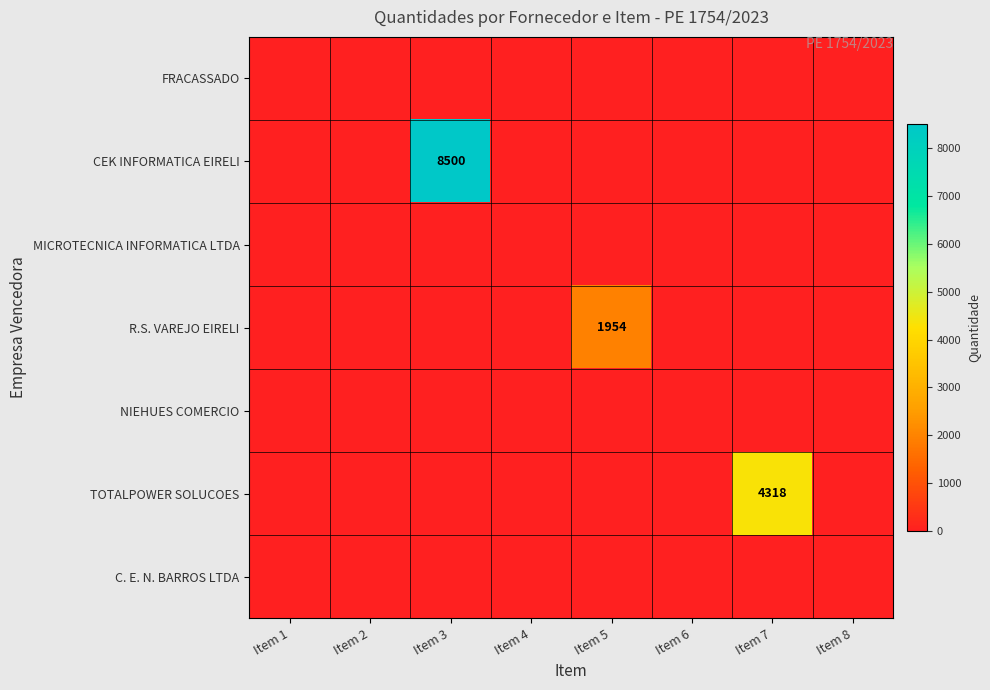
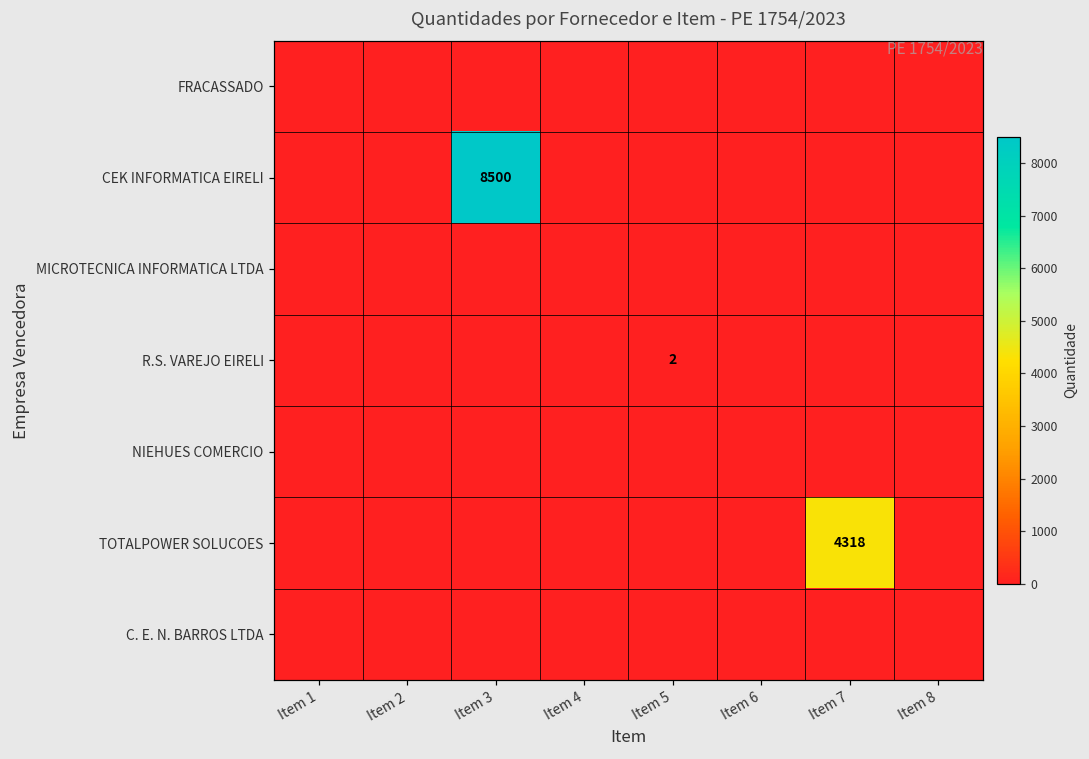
R.S. VAREJO EIRELI, Item 5: 1954 -> 2
